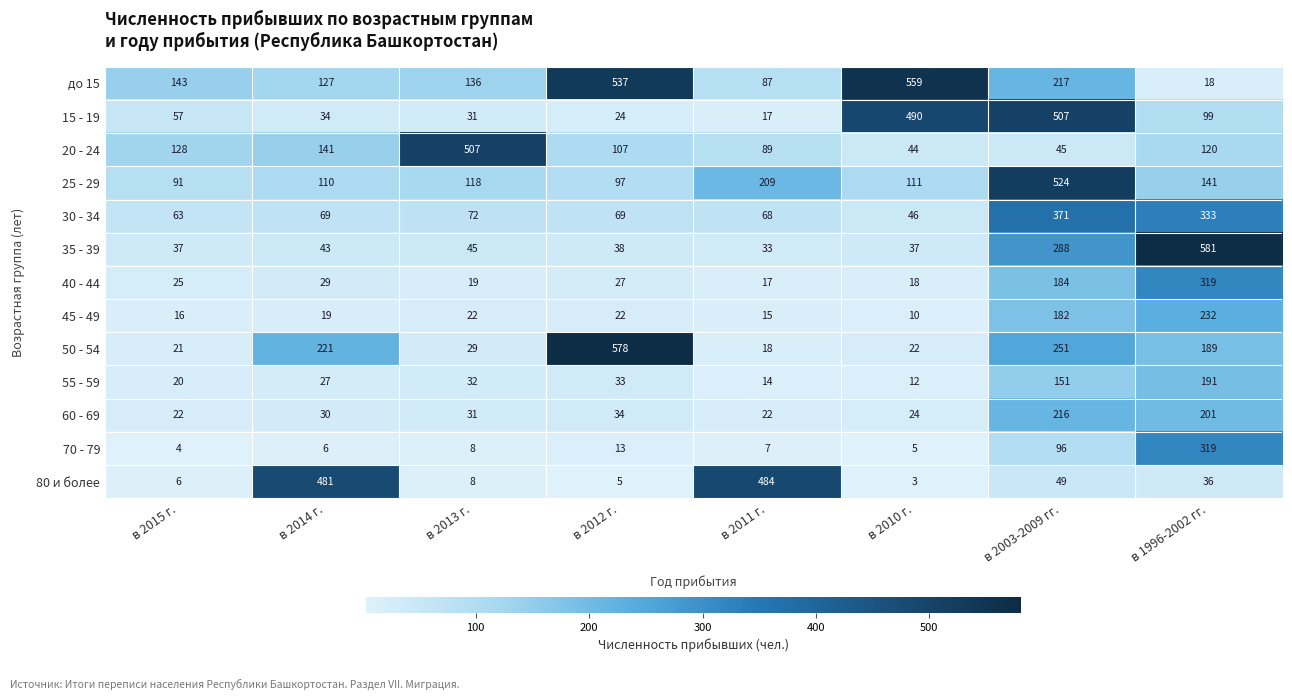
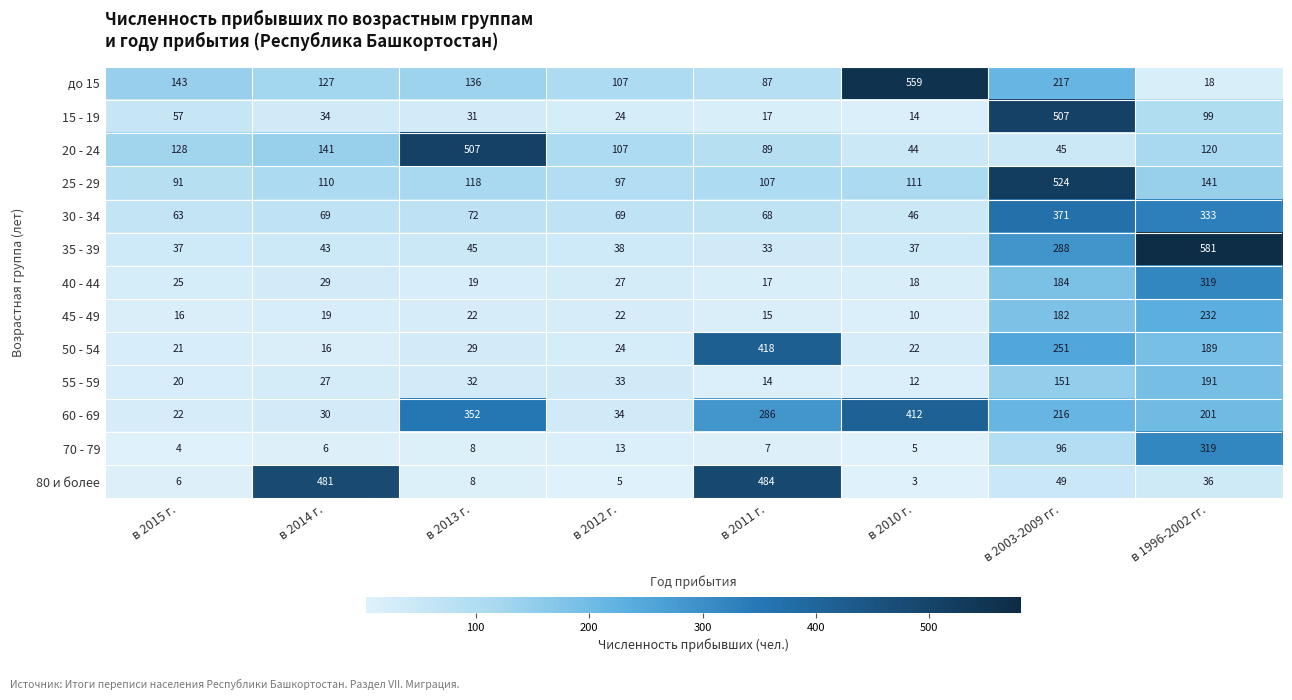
до 15, в 2012 г.: 537 -> 107
15 - 19, в 2010 г.: 490 -> 14
25 - 29, в 2011 г.: 209 -> 107
50 - 54, в 2014 г.: 221 -> 16
50 - 54, в 2012 г.: 578 -> 24
50 - 54, в 2011 г.: 18 -> 418
60 - 69, в 2013 г.: 31 -> 352
60 - 69, в 2011 г.: 22 -> 286
60 - 69, в 2010 г.: 24 -> 412
